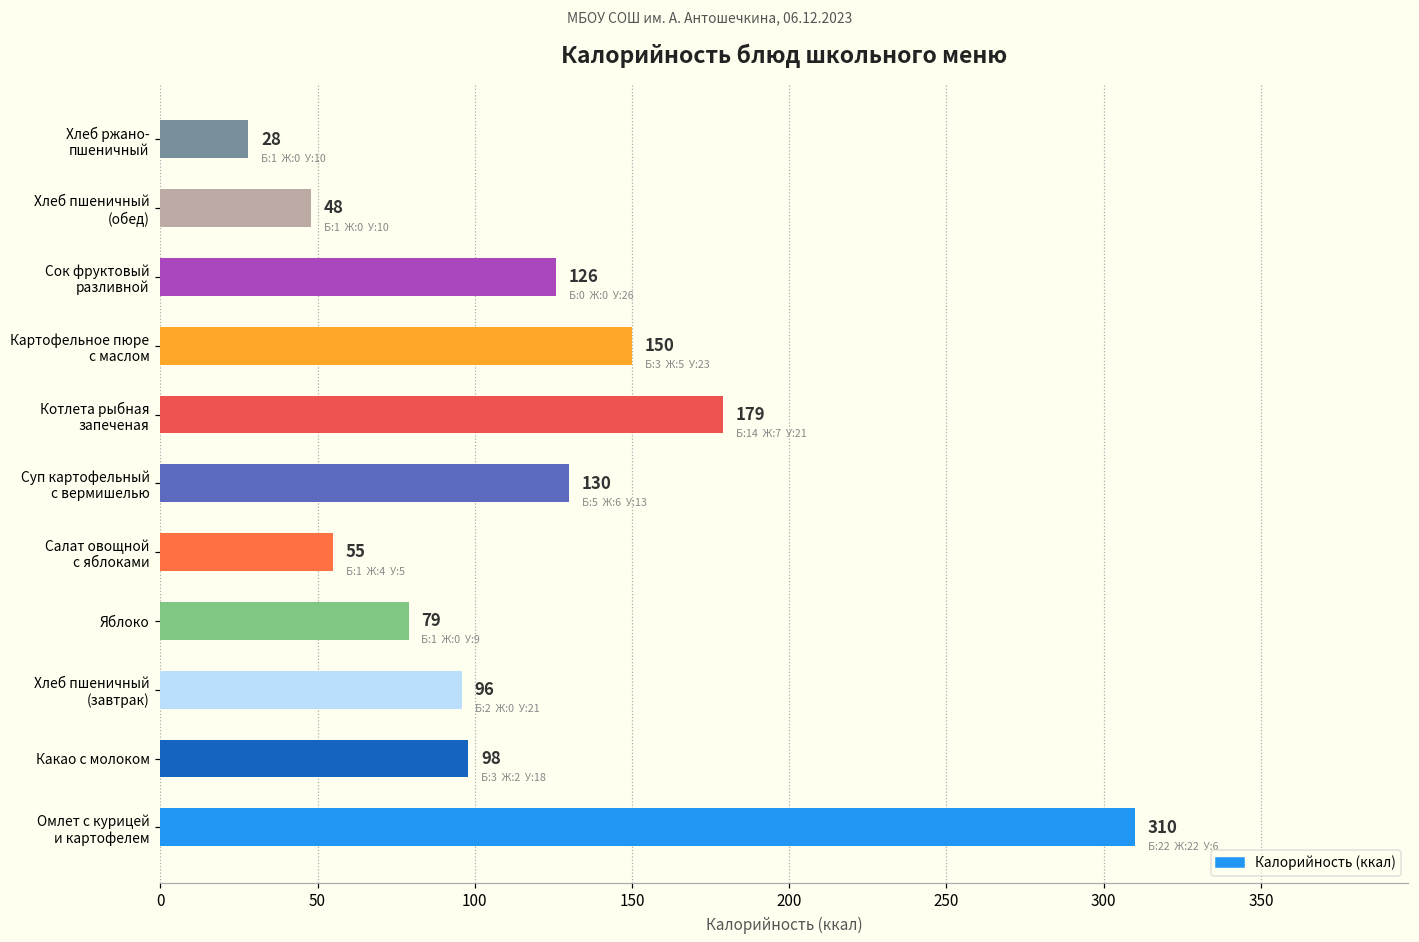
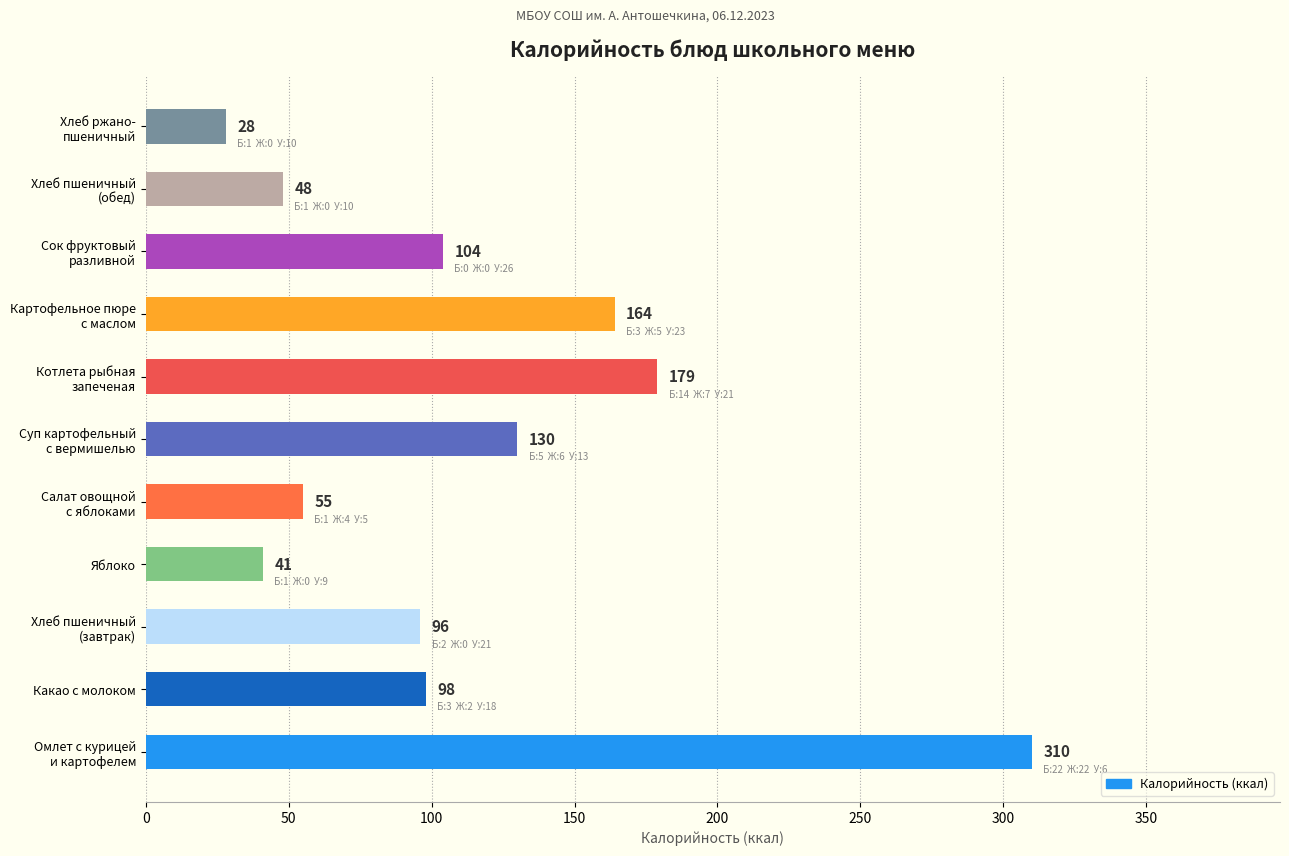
Сок фруктовый разливной: 126 -> 104
Картофельное пюре с маслом: 150 -> 164
Яблоко: 79 -> 41
